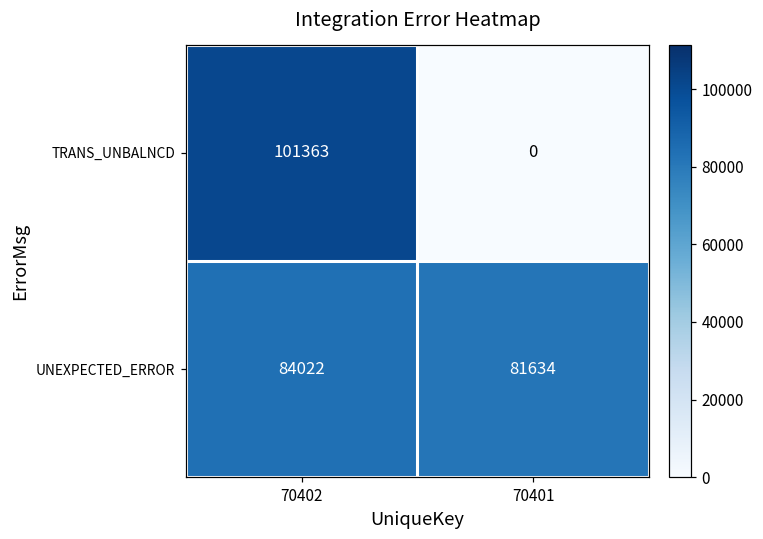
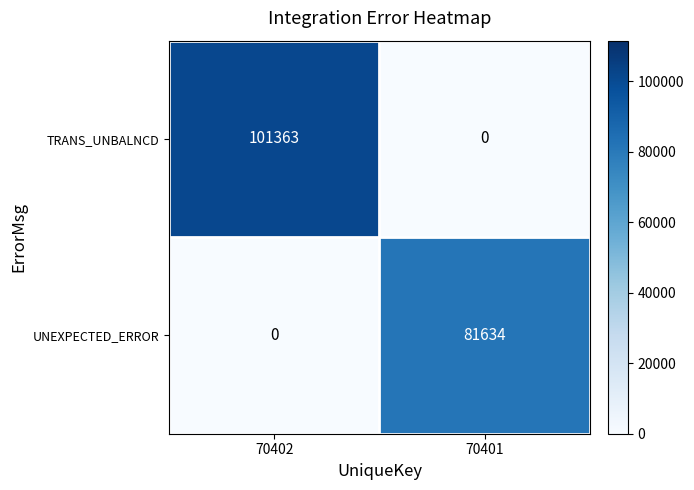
UNEXPECTED_ERROR, 70402: 84022 -> 0
